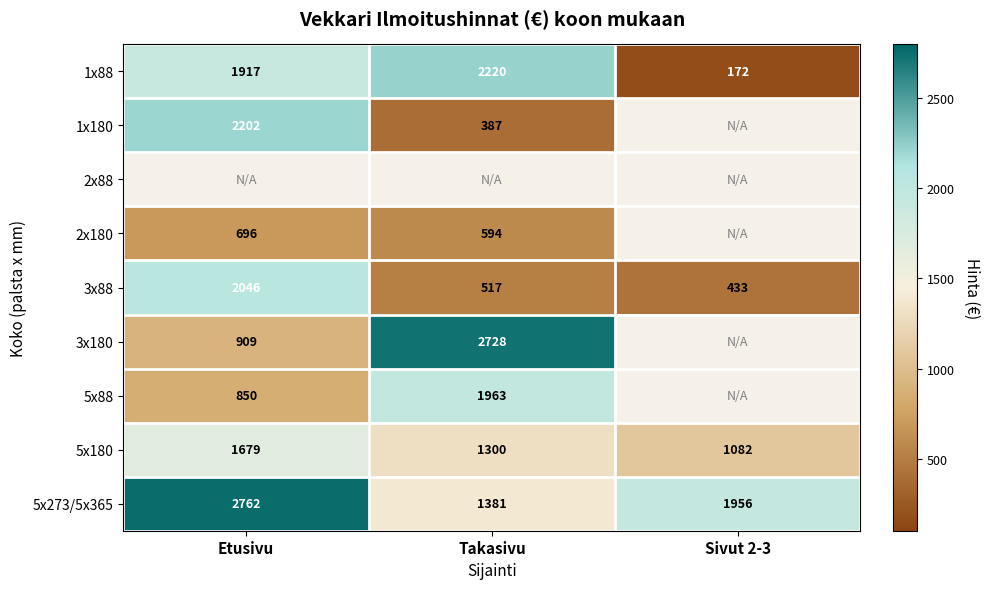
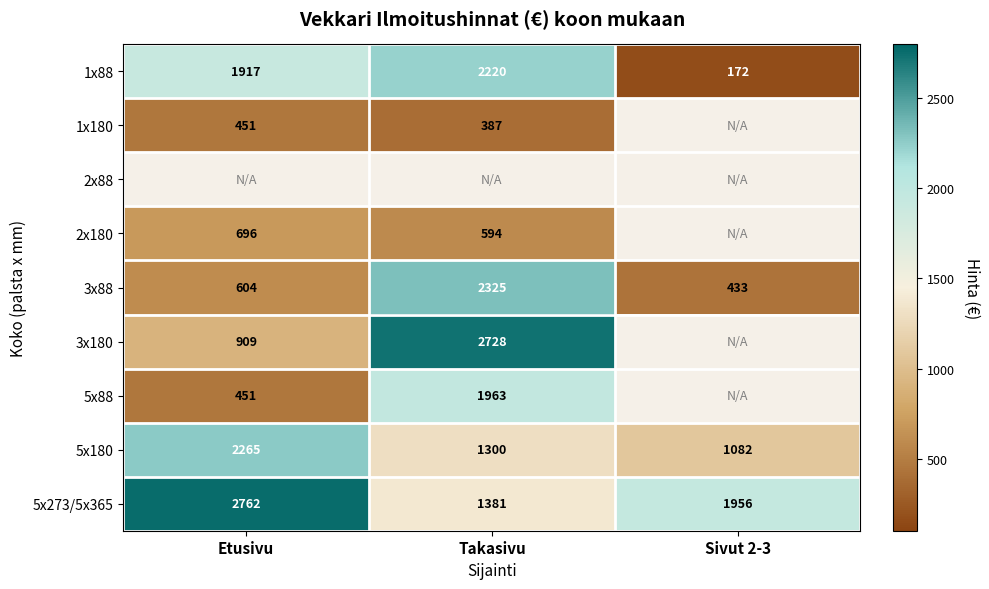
1x180, Etusivu: 2202 -> 451
3x88, Etusivu: 2046 -> 604
3x88, Takasivu: 517 -> 2325
5x88, Etusivu: 850 -> 451
5x180, Etusivu: 1679 -> 2265
